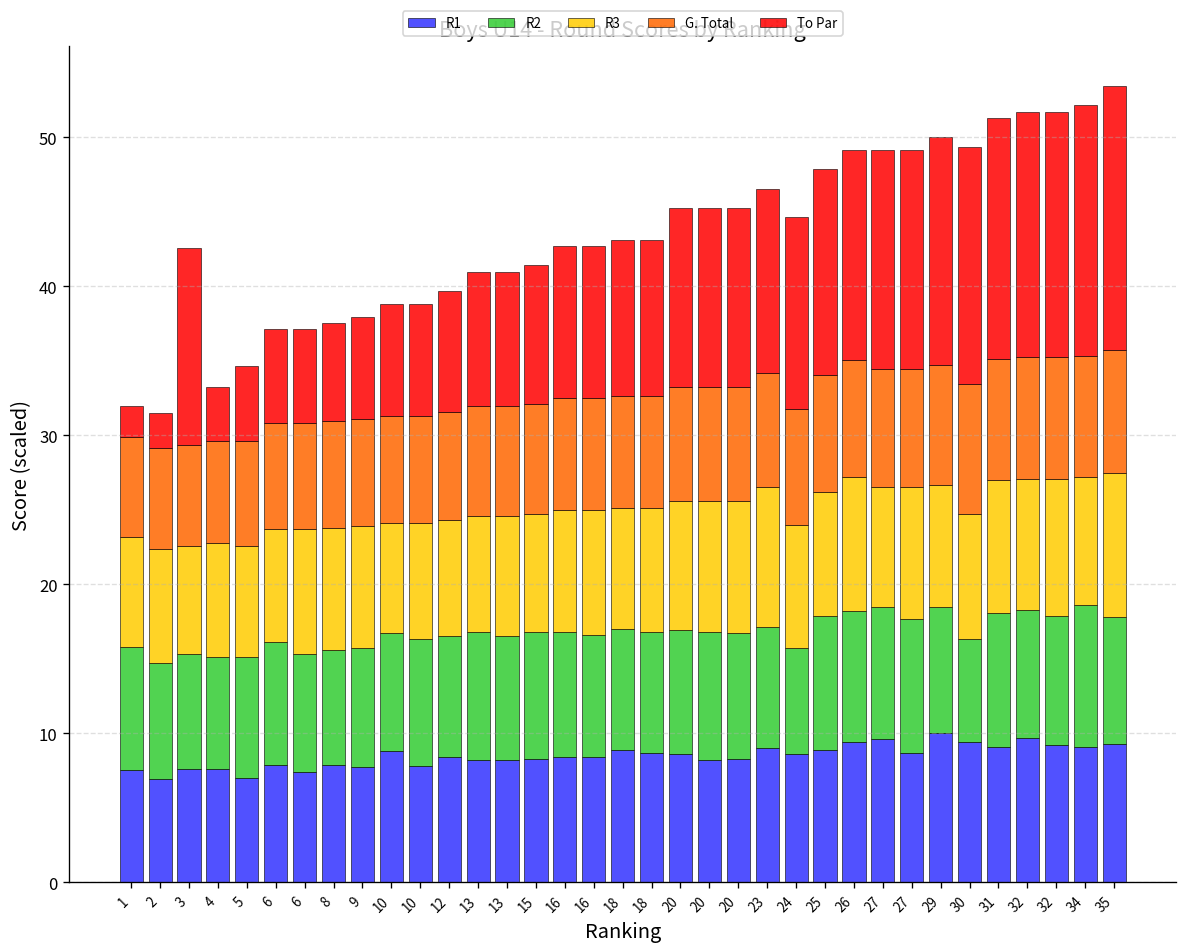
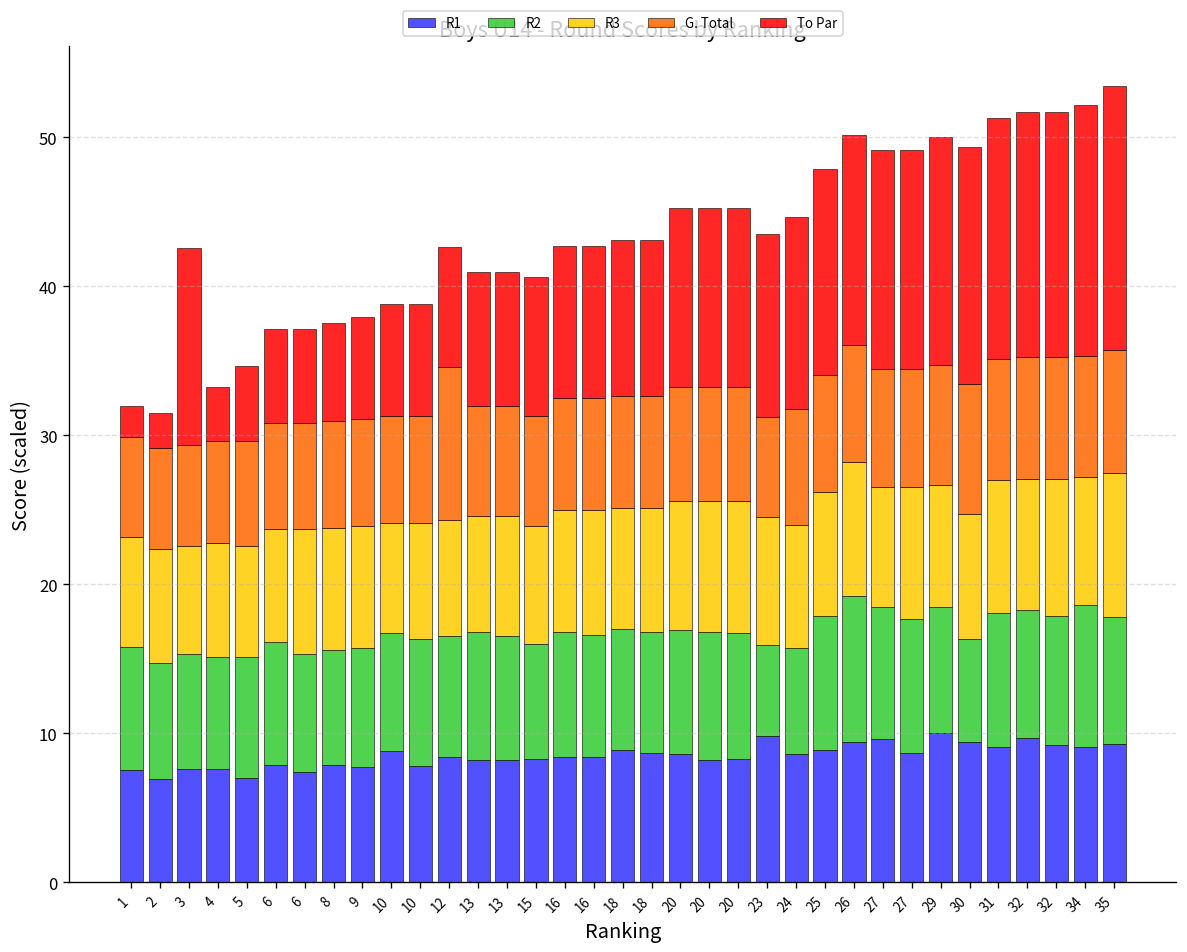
G. Total, 12: 7.3 -> 10.3
R2, 15: 8.5 -> 7.7
R1, 23: 9.0 -> 9.8
R2, 23: 8.1 -> 6.1
R3, 23: 9.4 -> 8.6
G. Total, 23: 7.7 -> 6.7
R2, 26: 8.8 -> 9.8
